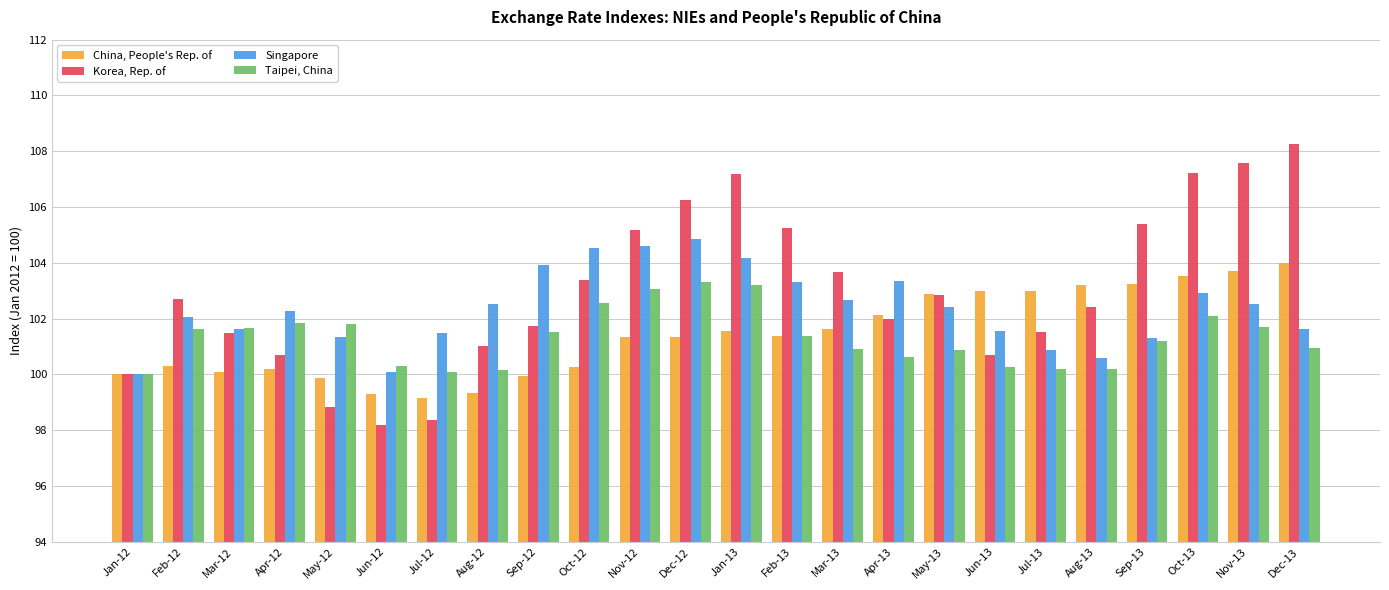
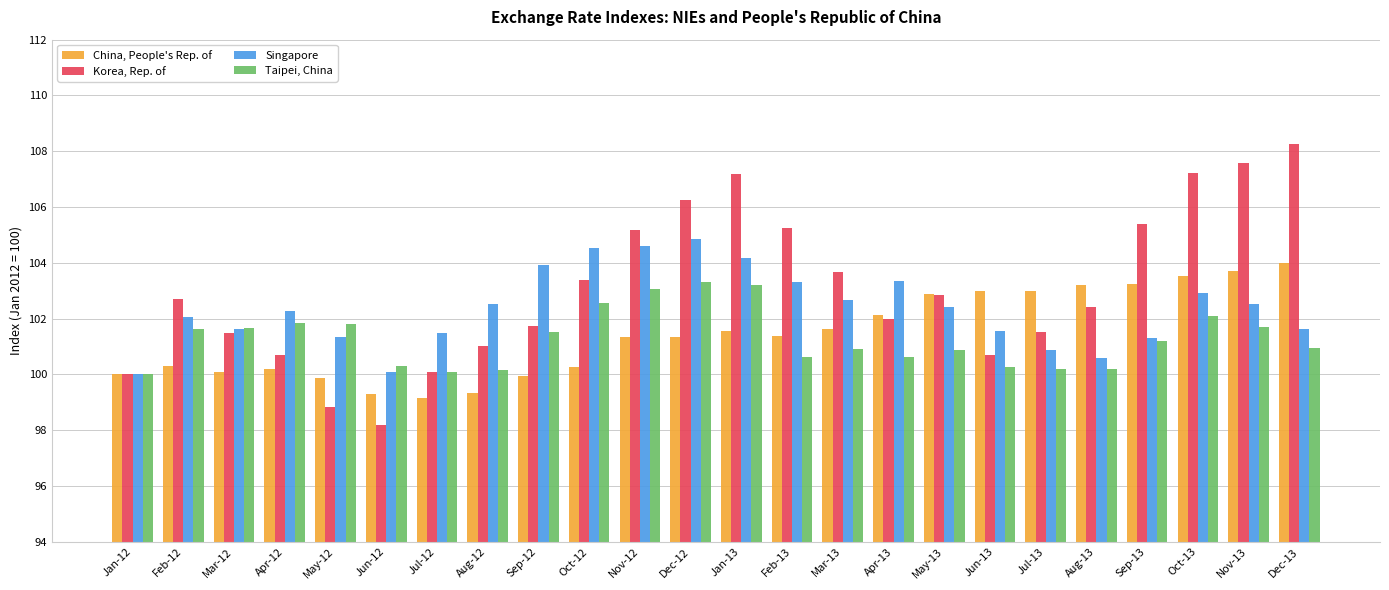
Korea, Rep. of, Jul-12: 98.4 -> 100.1
Taipei, China, Feb-13: 101.4 -> 100.6
